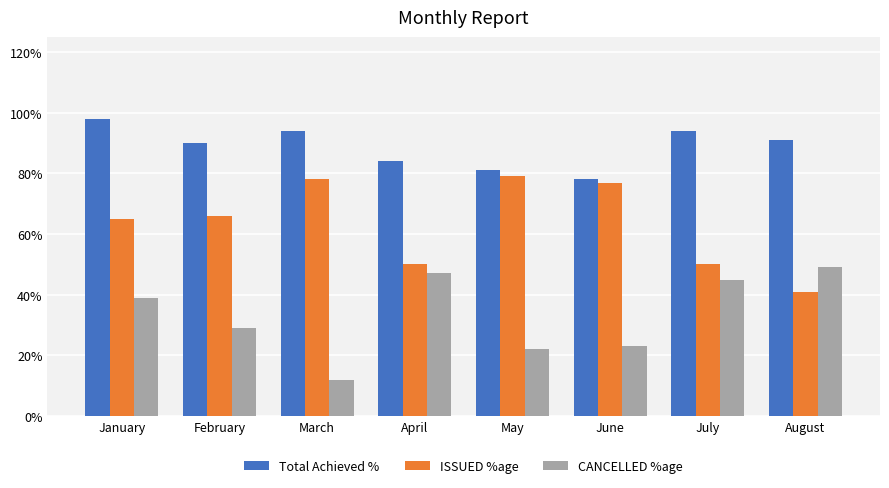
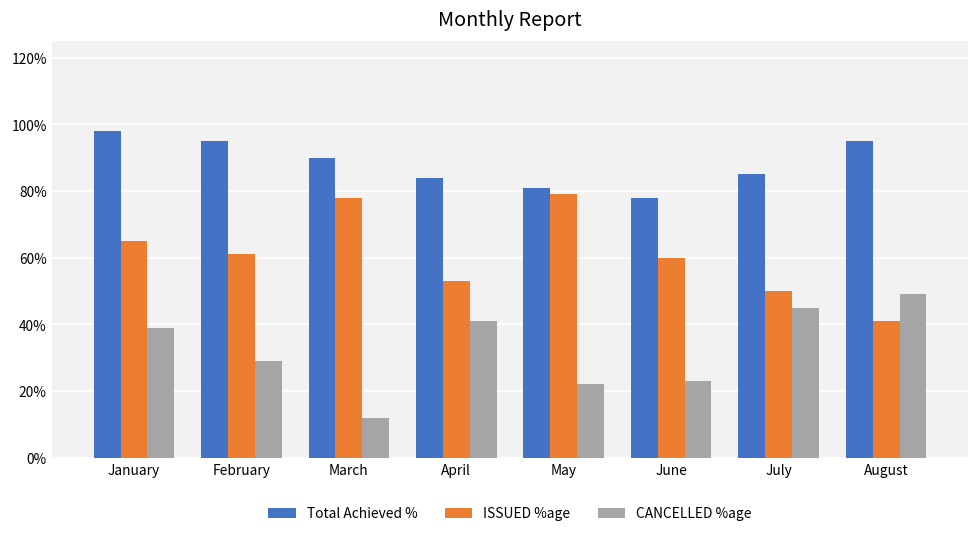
Total Achieved %, February: 90% -> 95%
ISSUED %age, February: 66% -> 61%
Total Achieved %, March: 94% -> 90%
ISSUED %age, April: 50% -> 53%
CANCELLED %age, April: 47% -> 41%
ISSUED %age, June: 77% -> 60%
Total Achieved %, July: 94% -> 85%
Total Achieved %, August: 91% -> 95%
